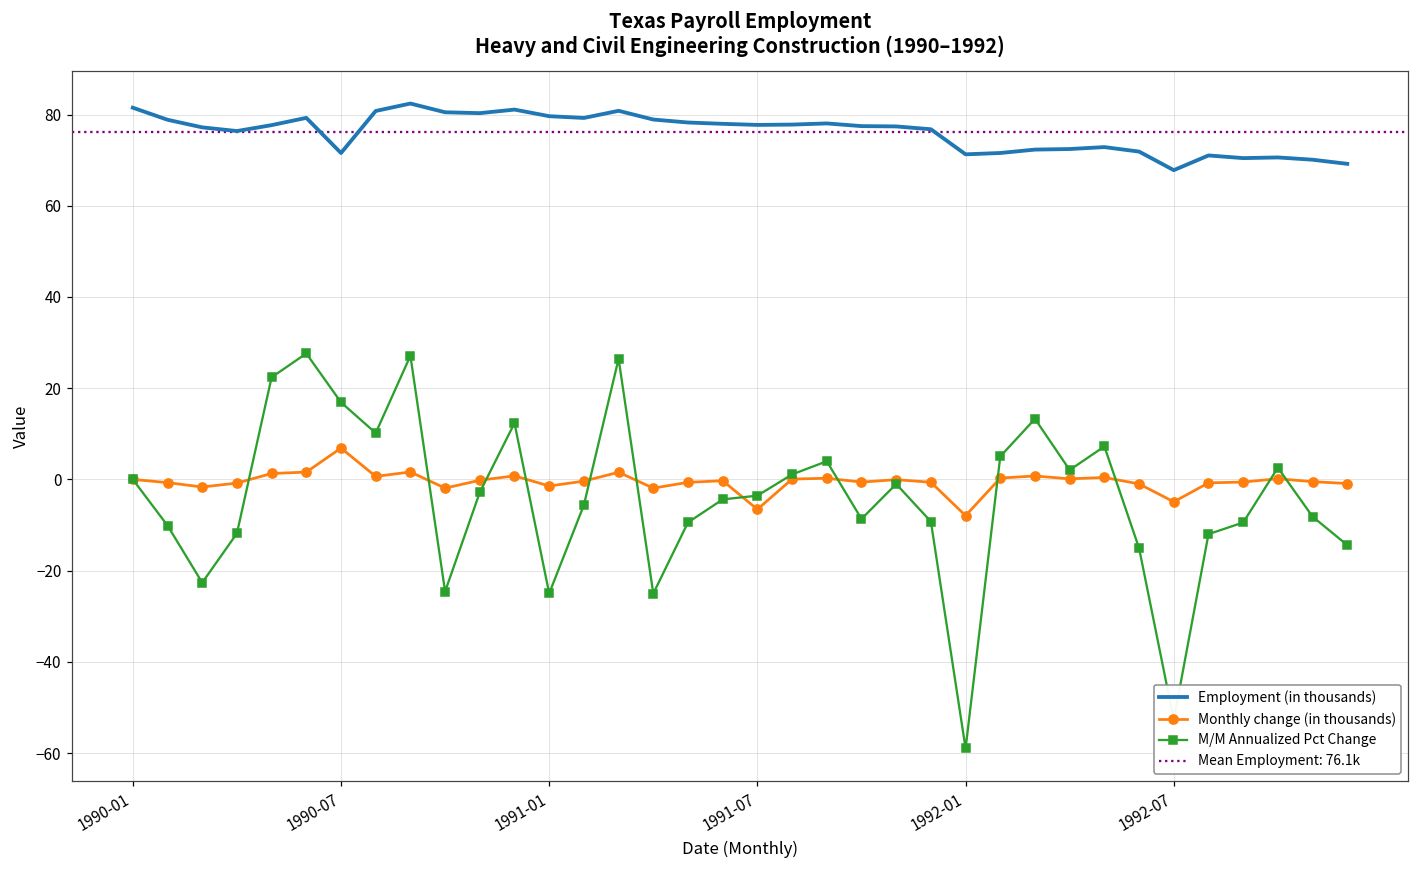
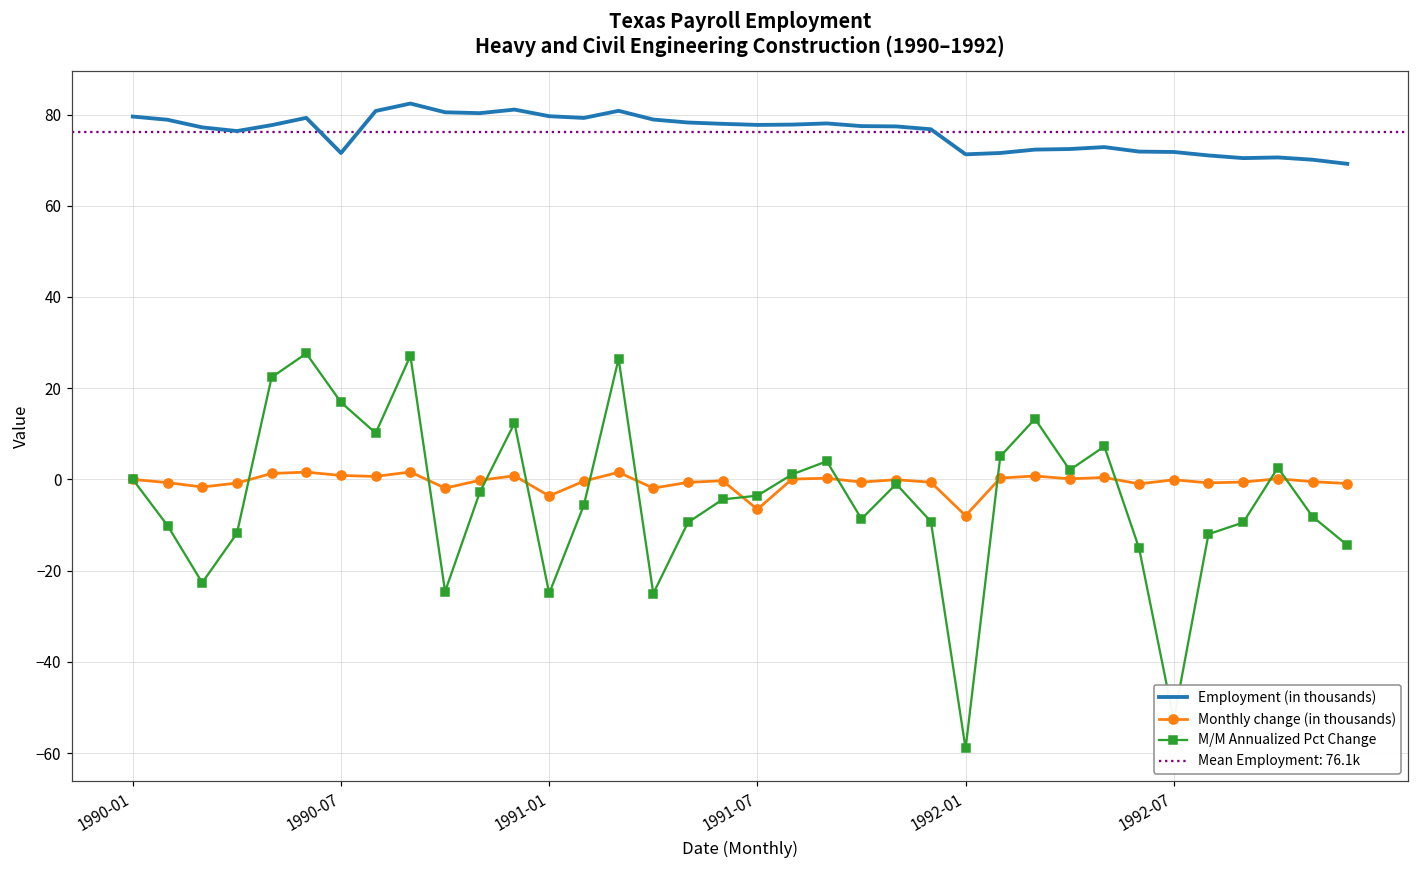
Employment (in thousands), 1990-01: 81 -> 80
Monthly change (in thousands), 1990-07: 7 -> 1
Monthly change (in thousands), 1991-01: -1 -> -4
Employment (in thousands), 1992-07: 68 -> 72
Monthly change (in thousands), 1992-07: -5 -> 0
